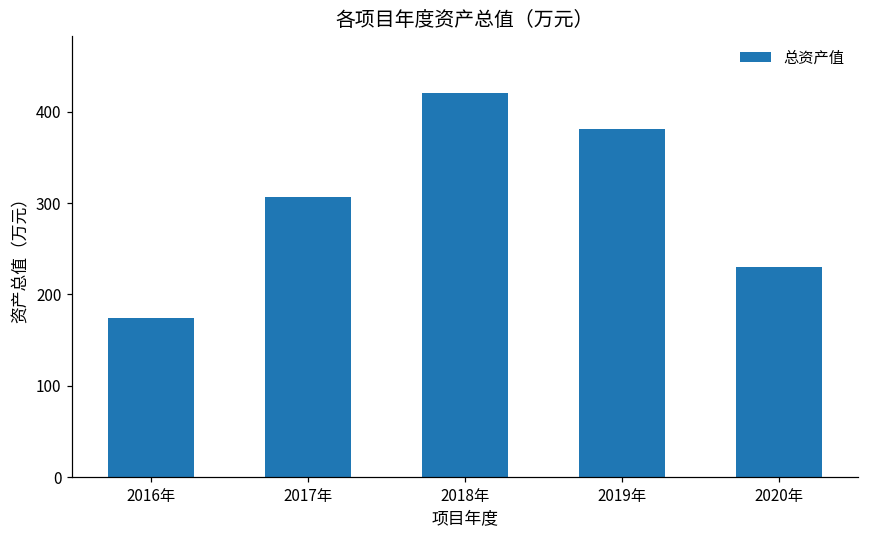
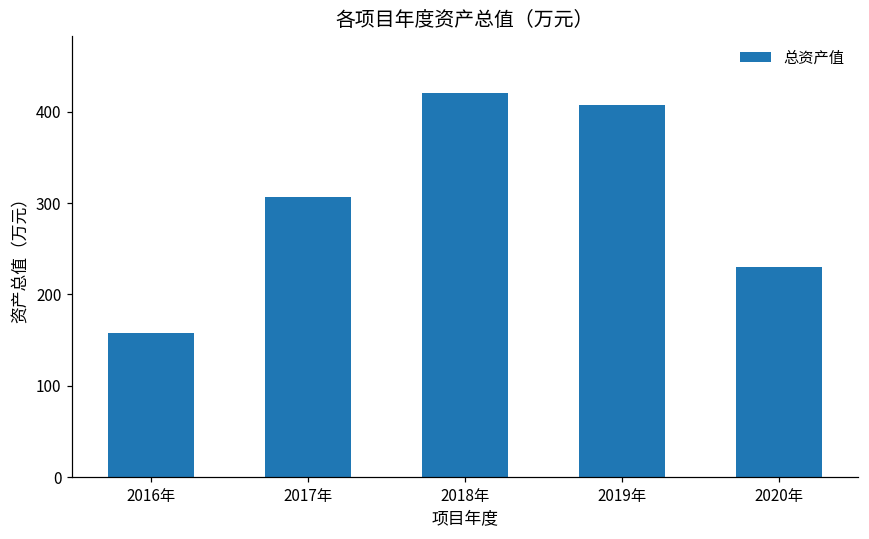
2016年: 170 -> 160
2019年: 380 -> 410
